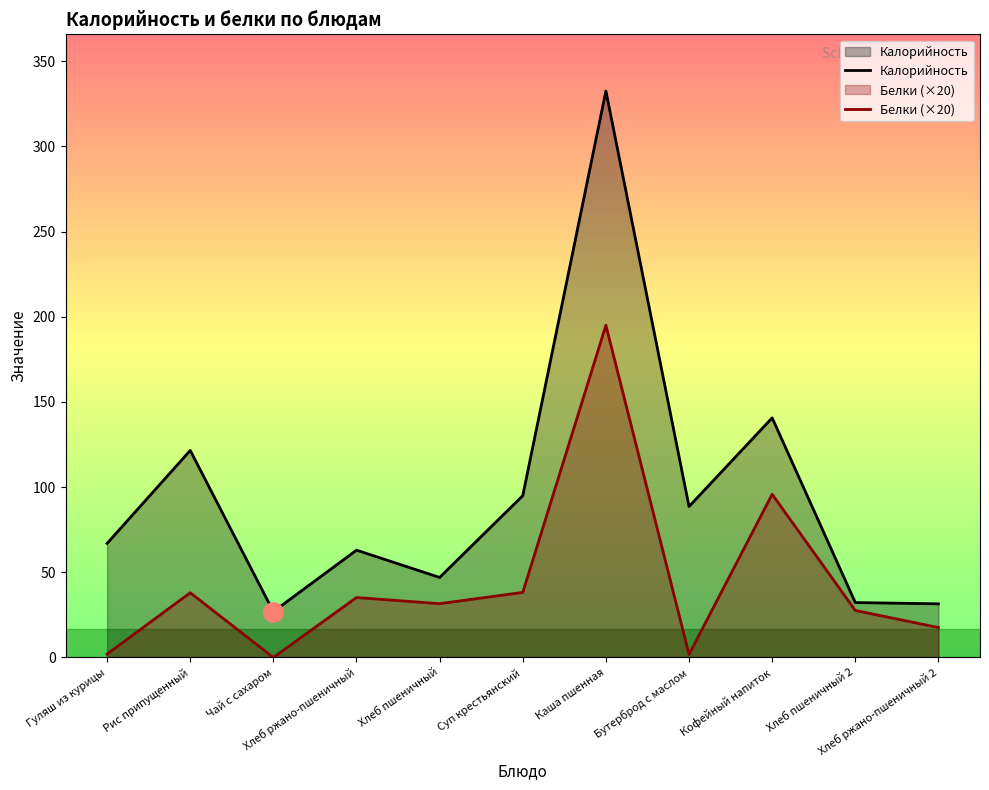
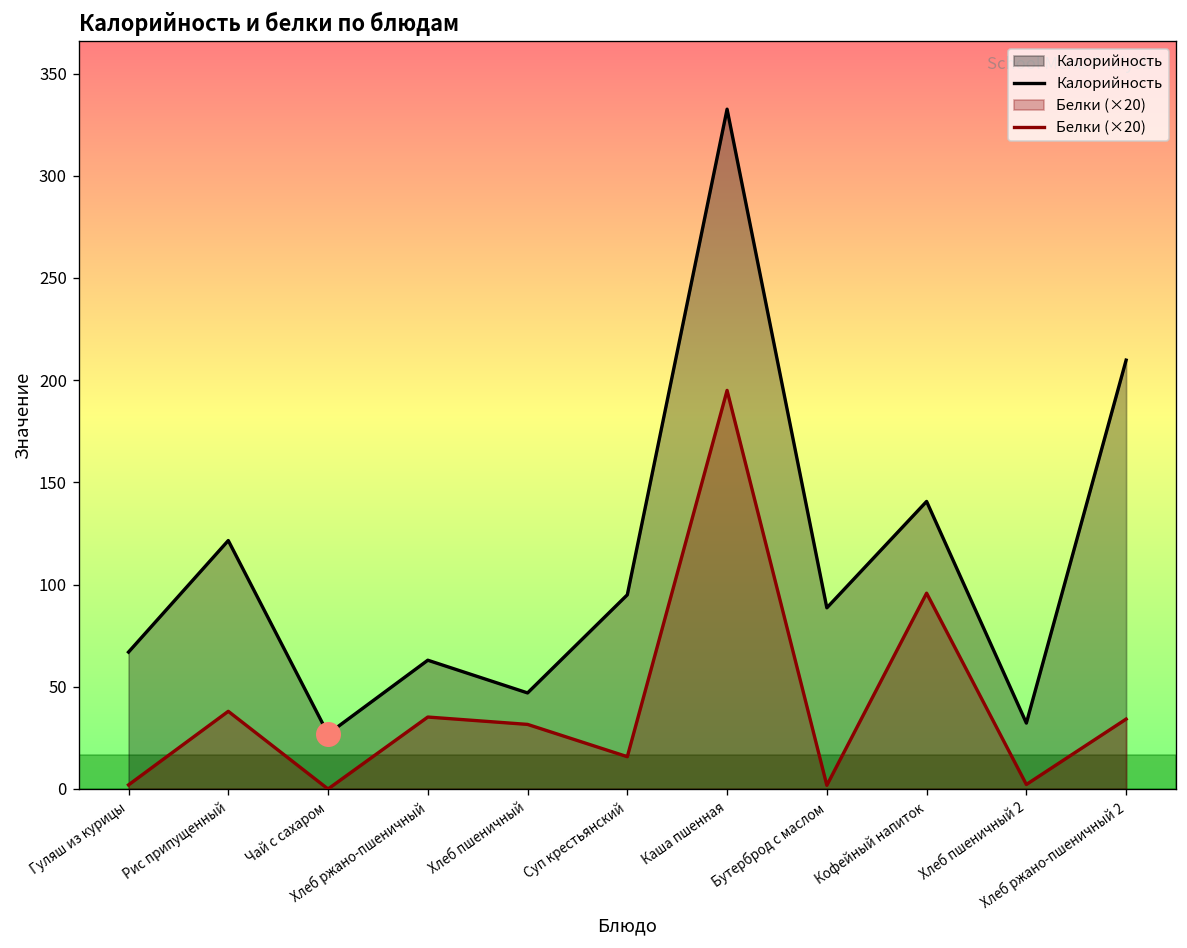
Белки (×20), Суп крестьянский: 38 -> 16
Белки (×20), Хлеб пшеничный 2: 28 -> 2
Калорийность, Хлеб ржано-пшеничный 2: 32 -> 210
Белки (×20), Хлеб ржано-пшеничный 2: 18 -> 34
